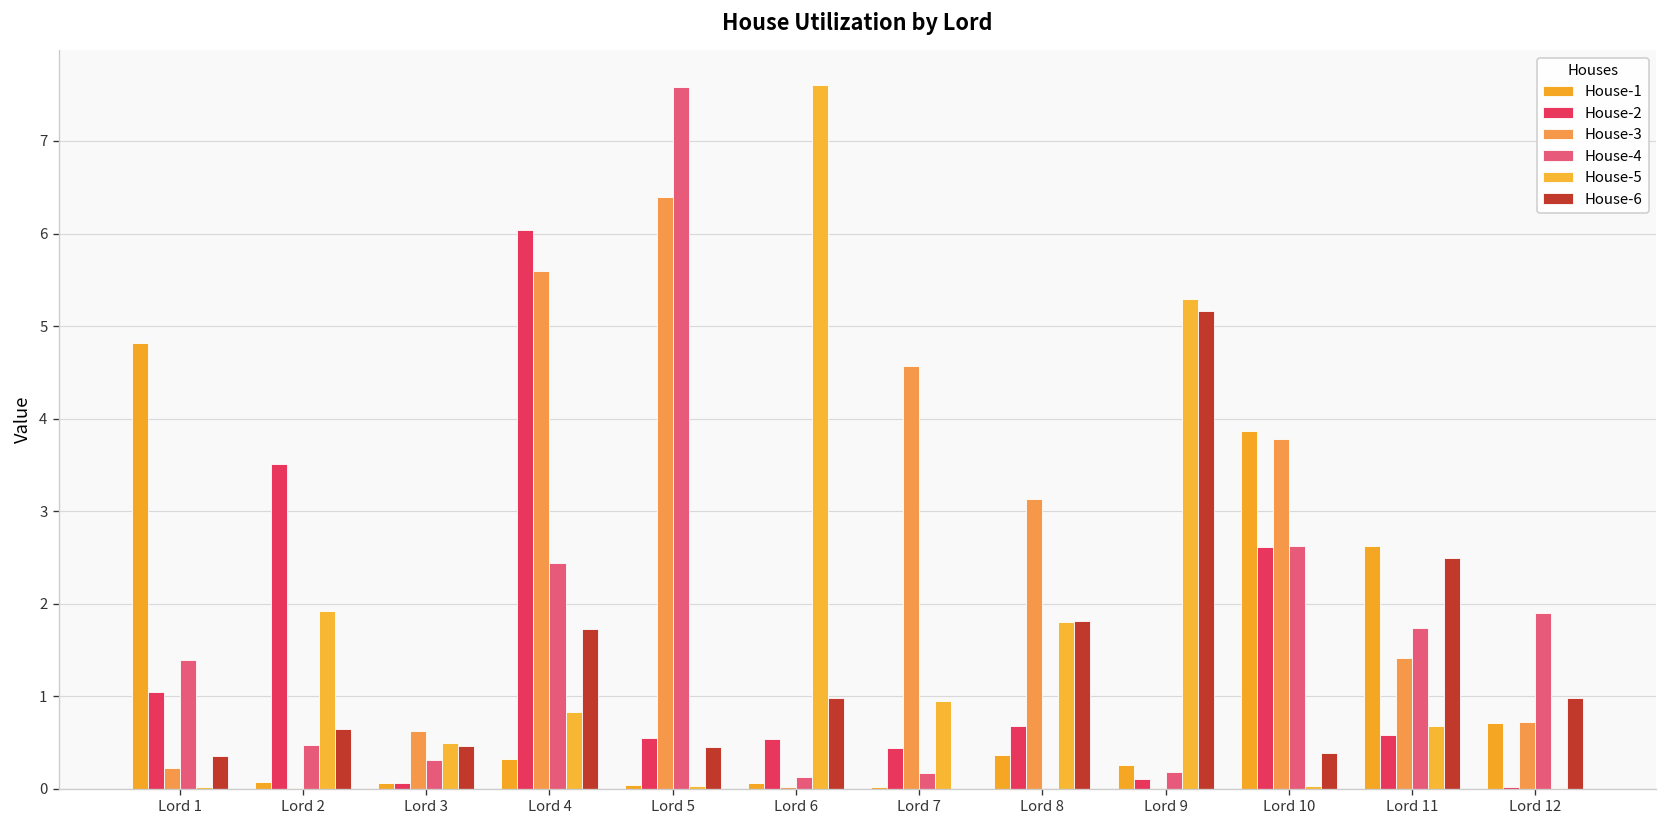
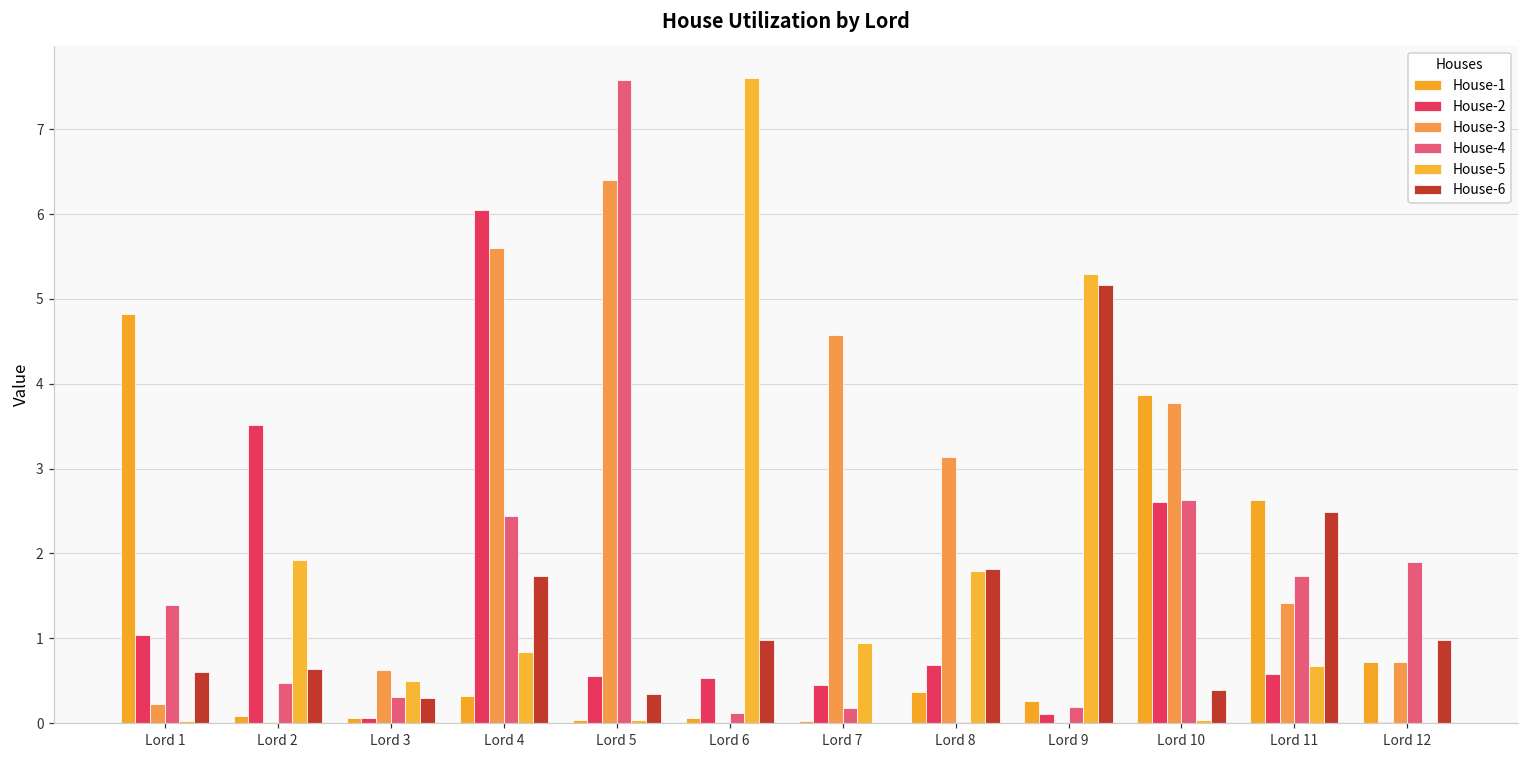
House-6, Lord 1: 0.4 -> 0.6
House-6, Lord 3: 0.5 -> 0.3
House-6, Lord 5: 0.5 -> 0.3
